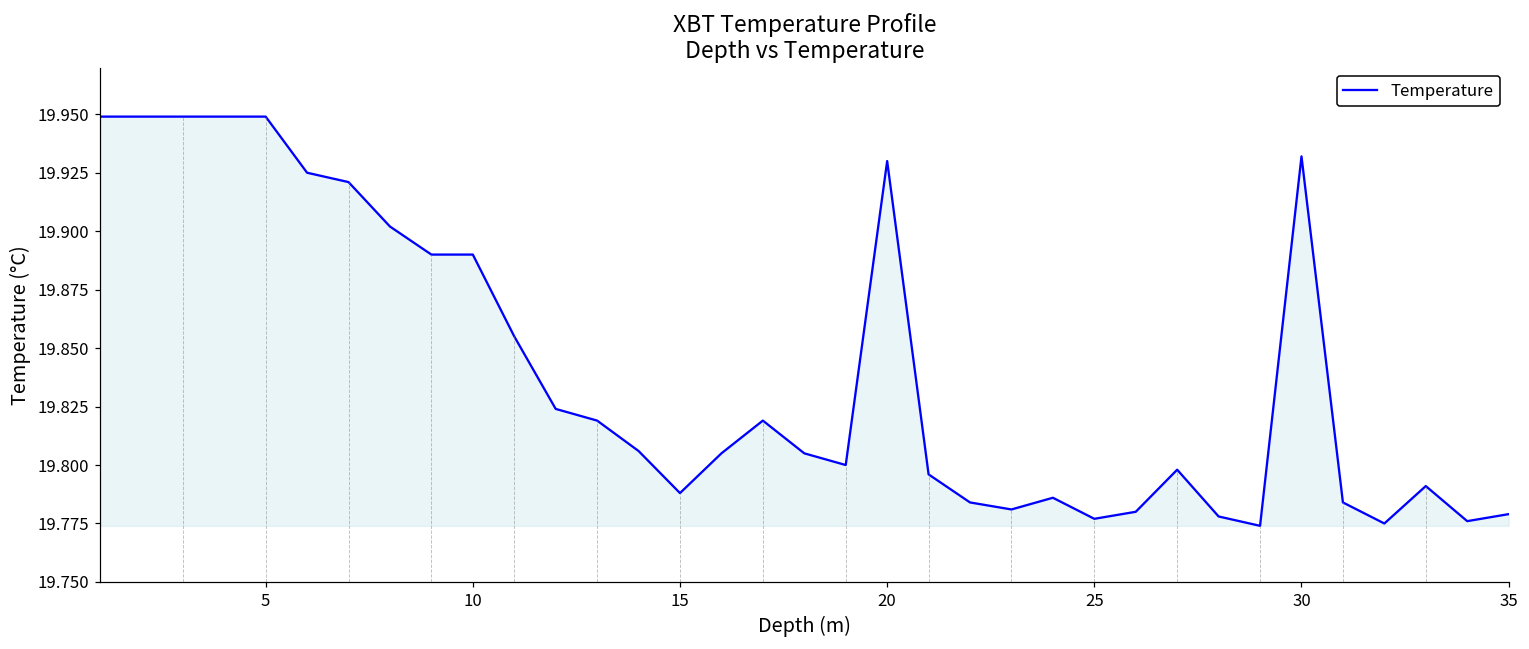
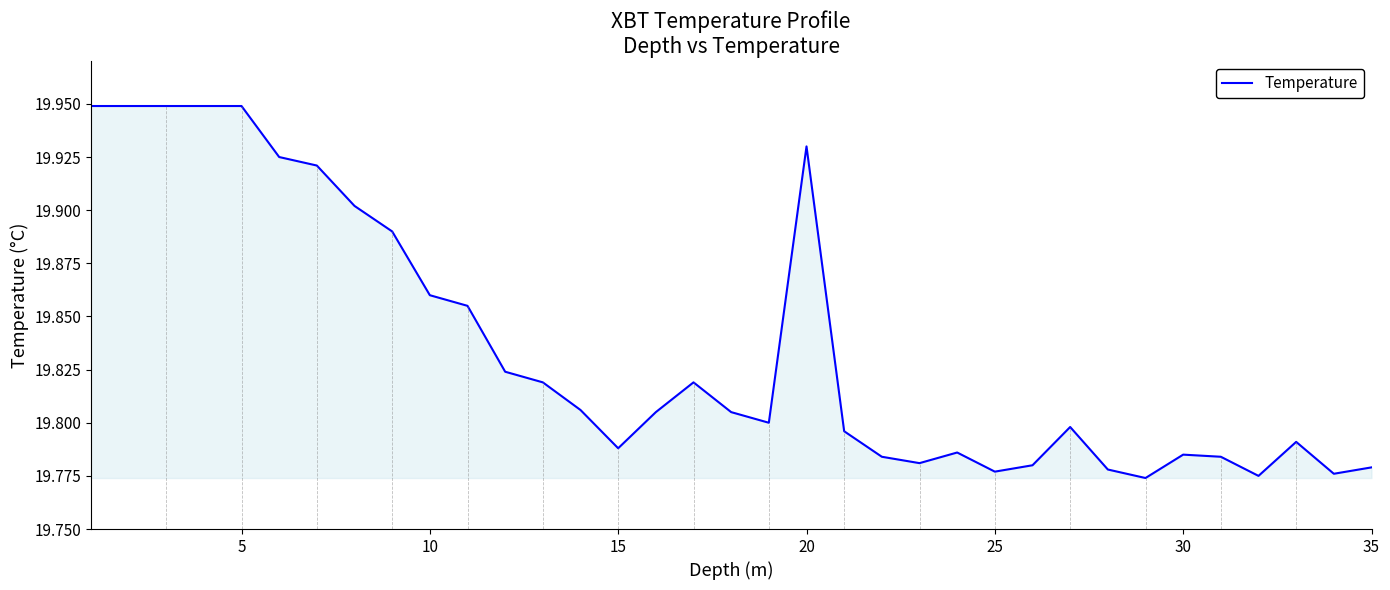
Temperature, 10: 19.89 -> 19.86
Temperature, 30: 19.932 -> 19.785
